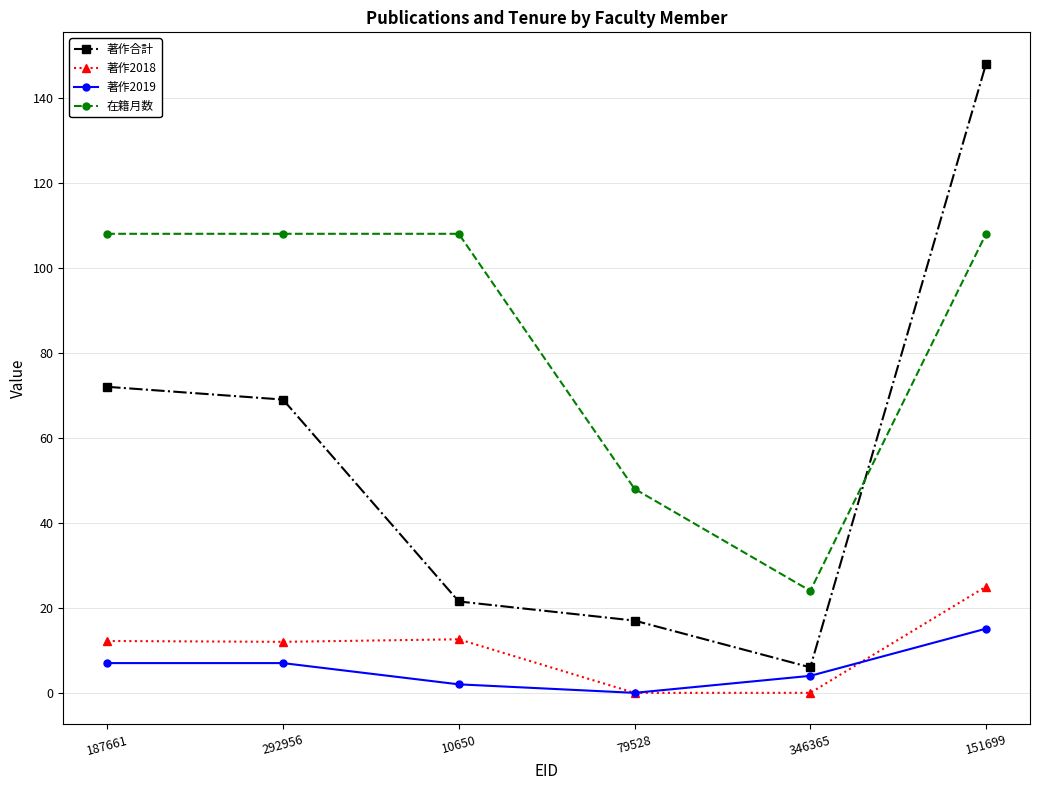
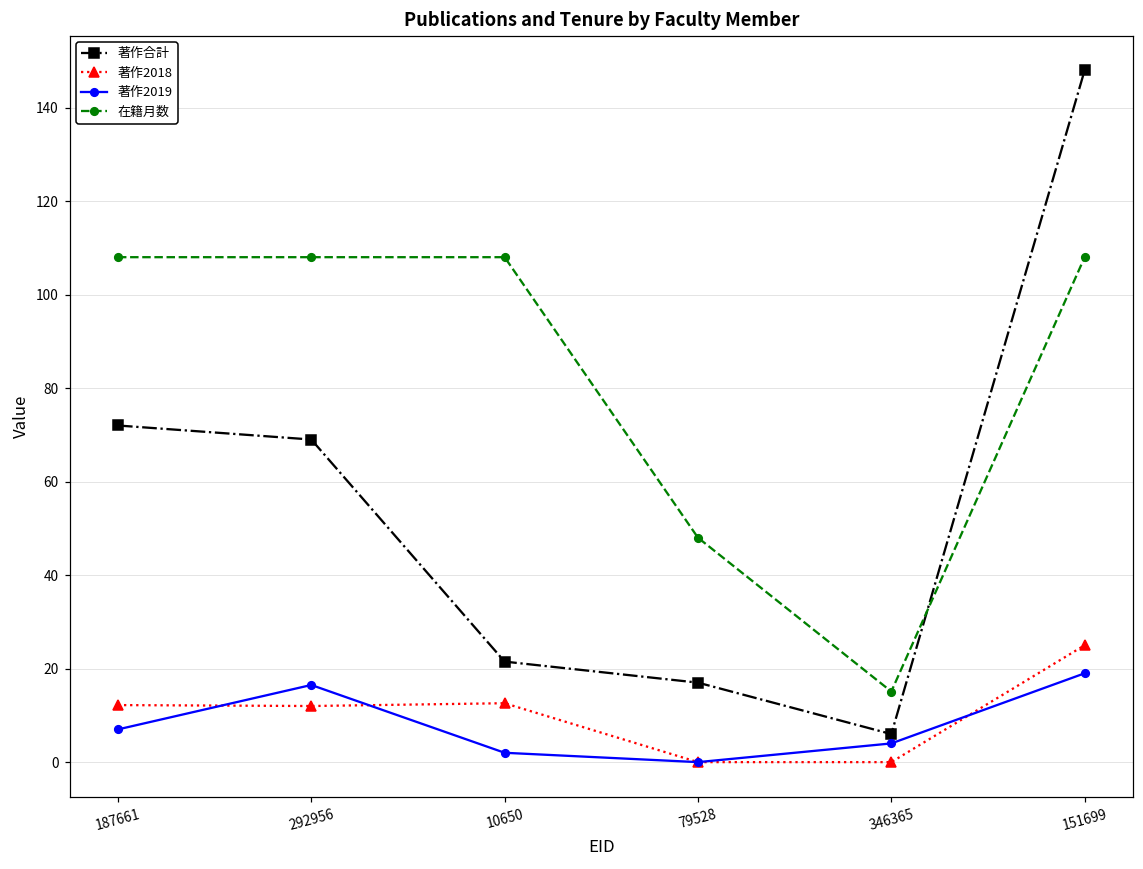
著作2019, 292956: 7 -> 17
在籍月数, 346365: 24 -> 15
著作2019, 151699: 15 -> 19
